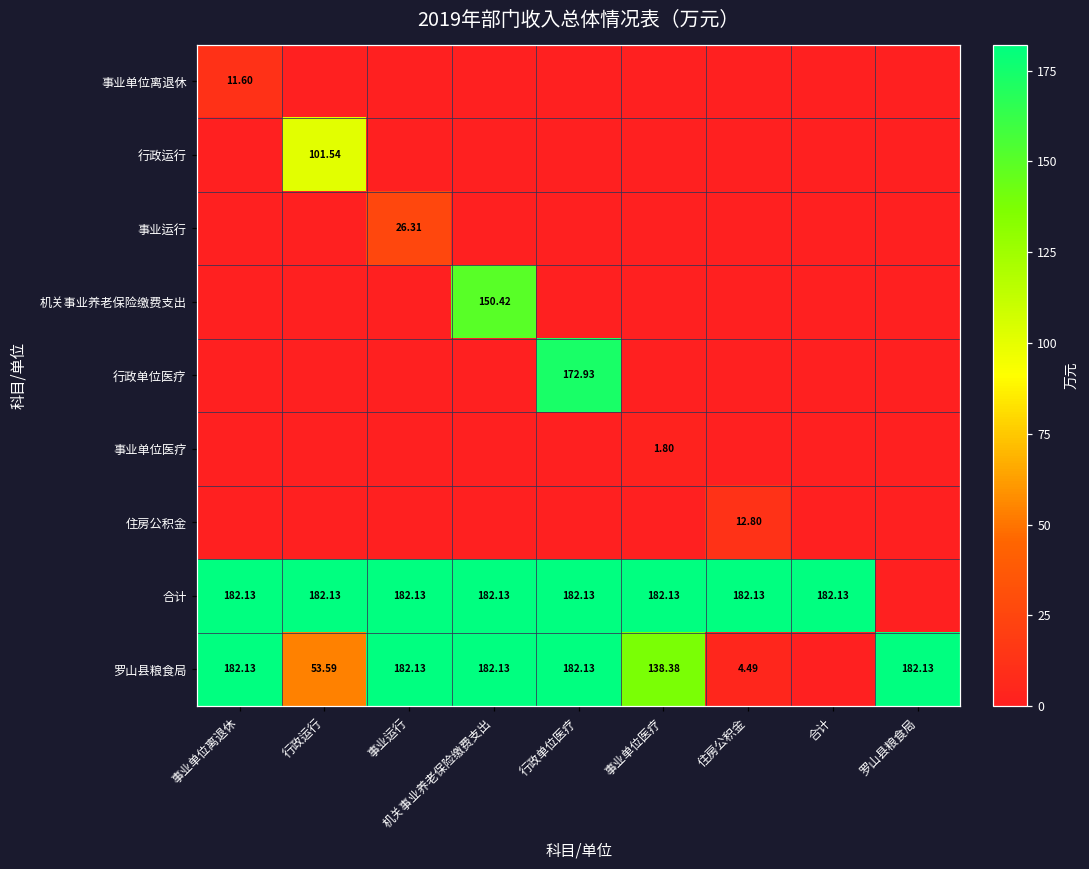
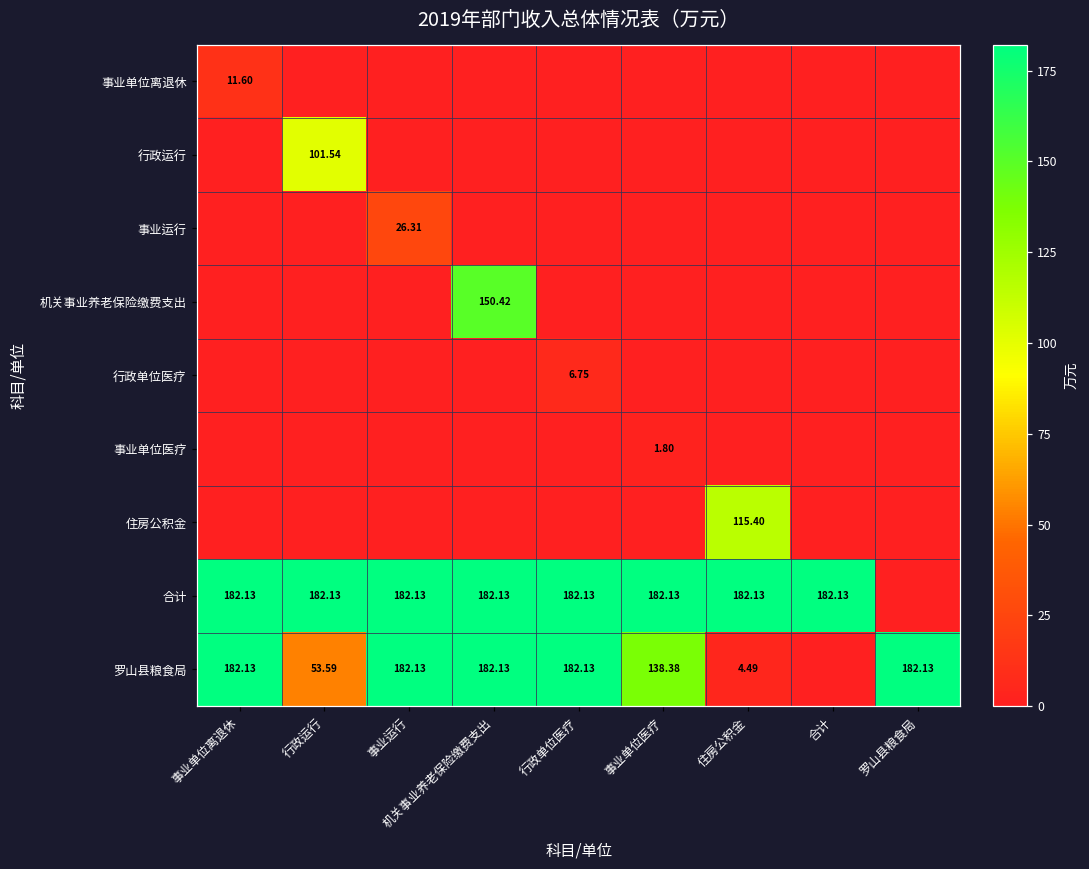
行政单位医疗, 行政单位医疗: 172.93 -> 6.75
住房公积金, 住房公积金: 12.80 -> 115.40
